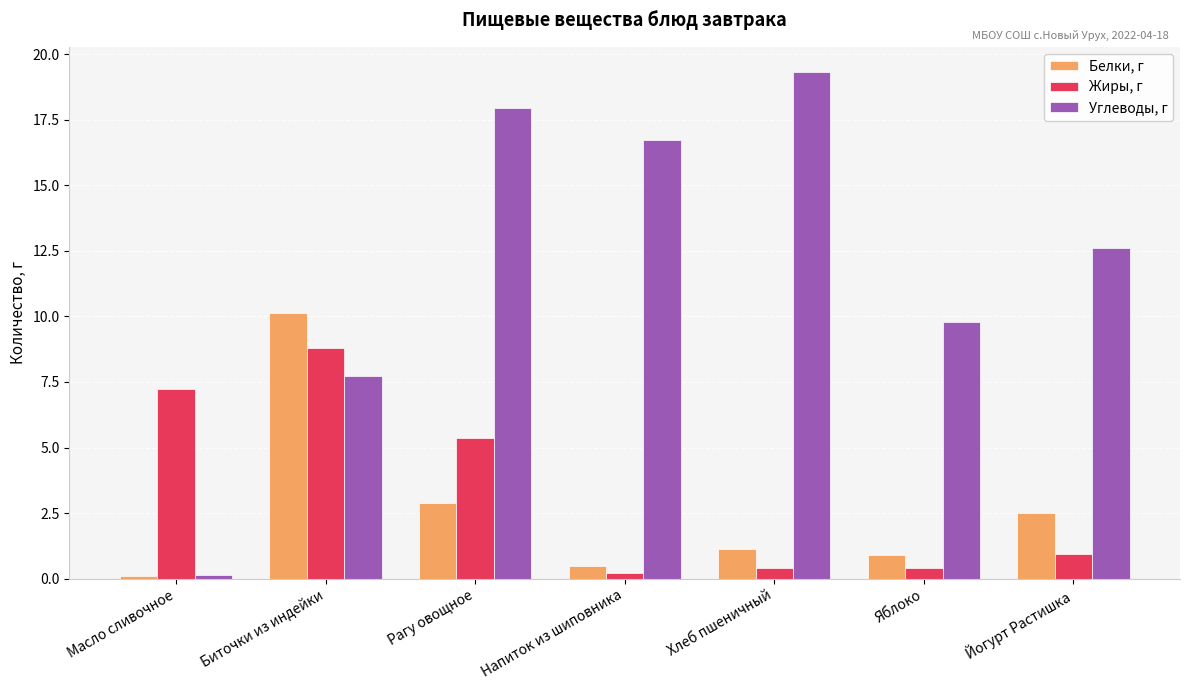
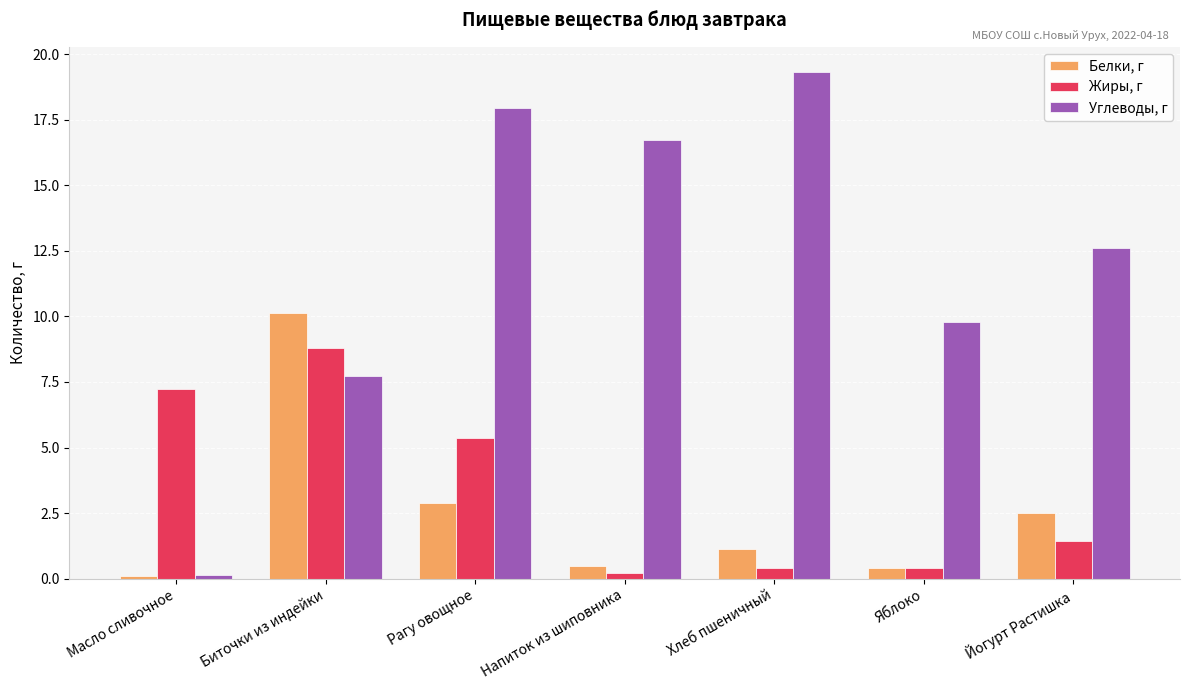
Белки, г, Яблоко: 0.9 -> 0.4
Жиры, г, Йогурт Растишка: 0.9 -> 1.4
